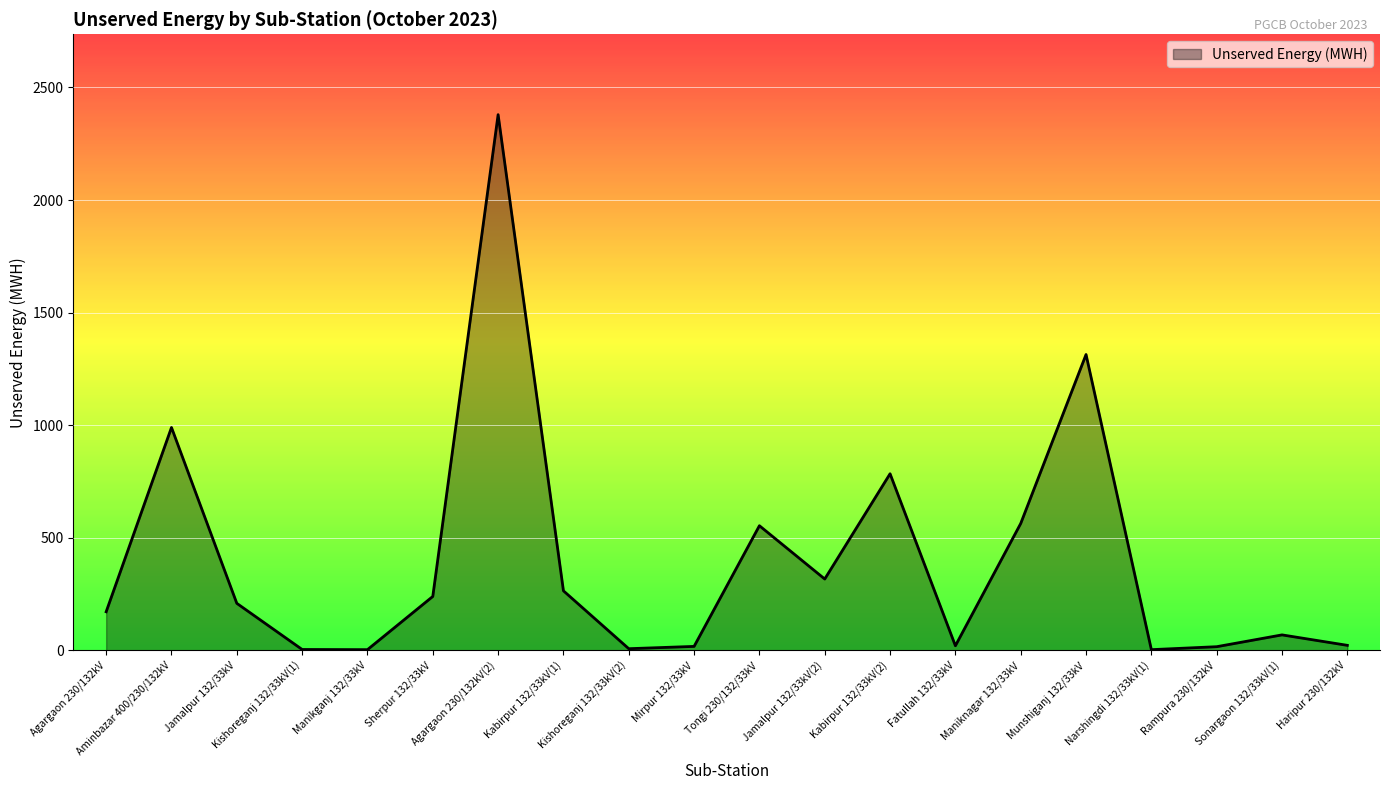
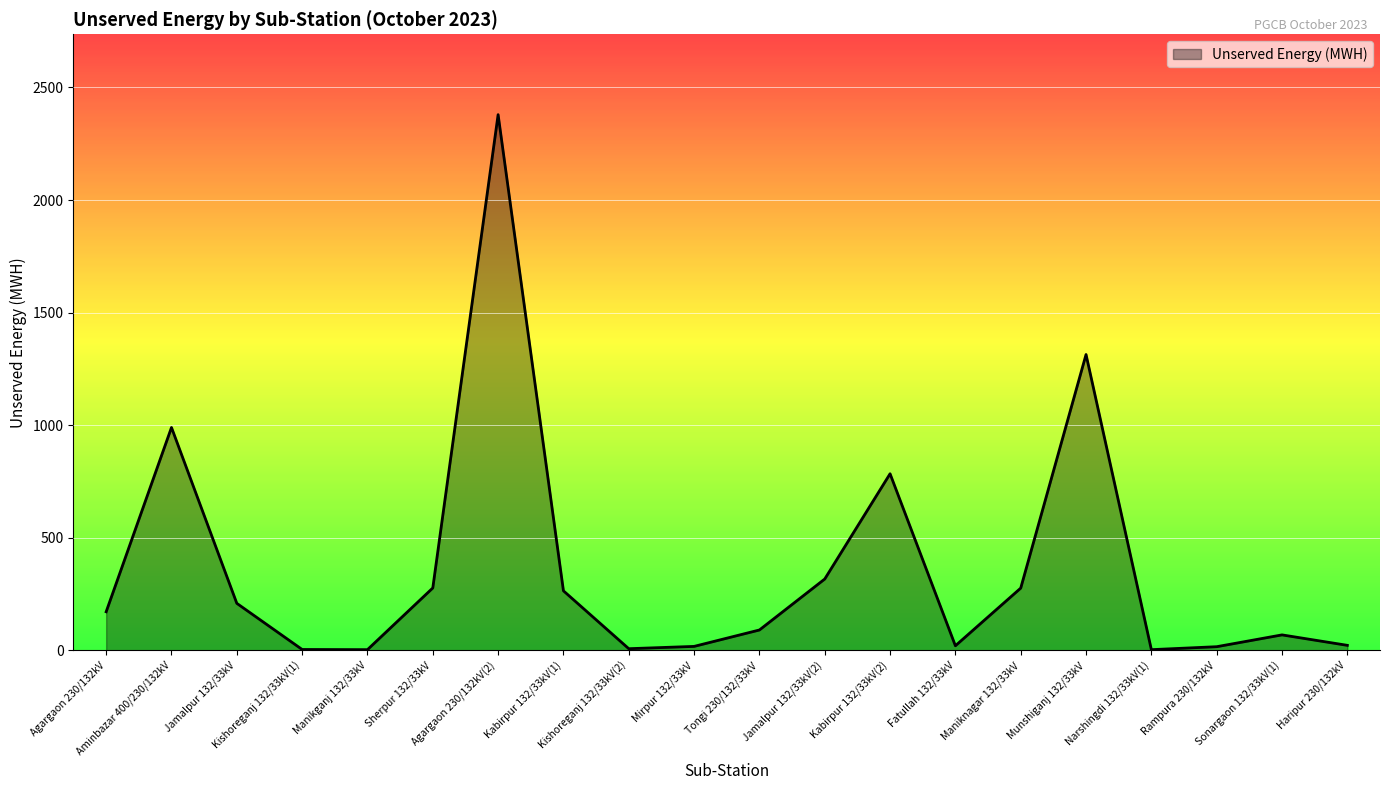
Sherpur 132/33kV: 240 -> 280
Tongi 230/132/33kV: 550 -> 90
Maniknagar 132/33kV: 560 -> 280
